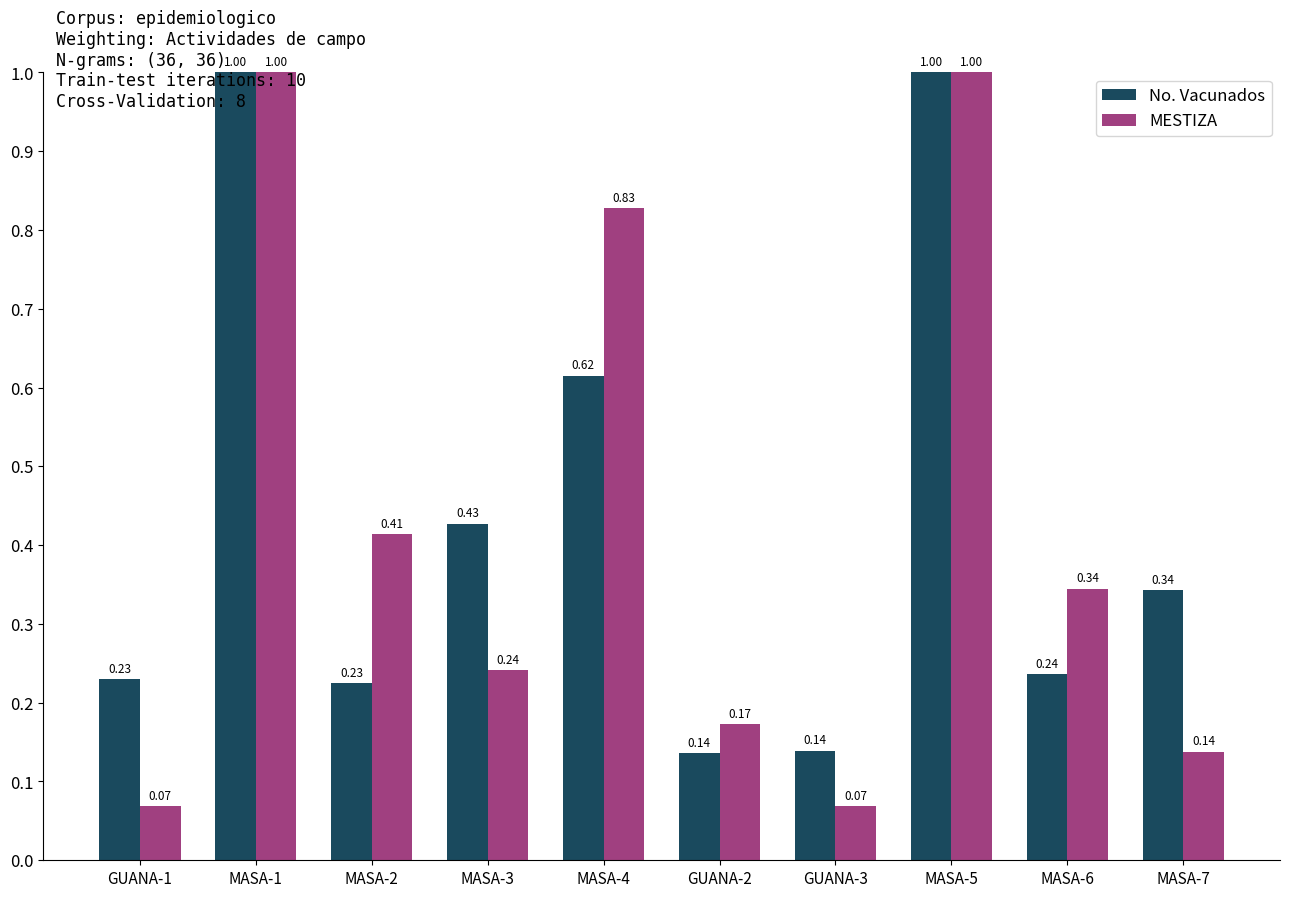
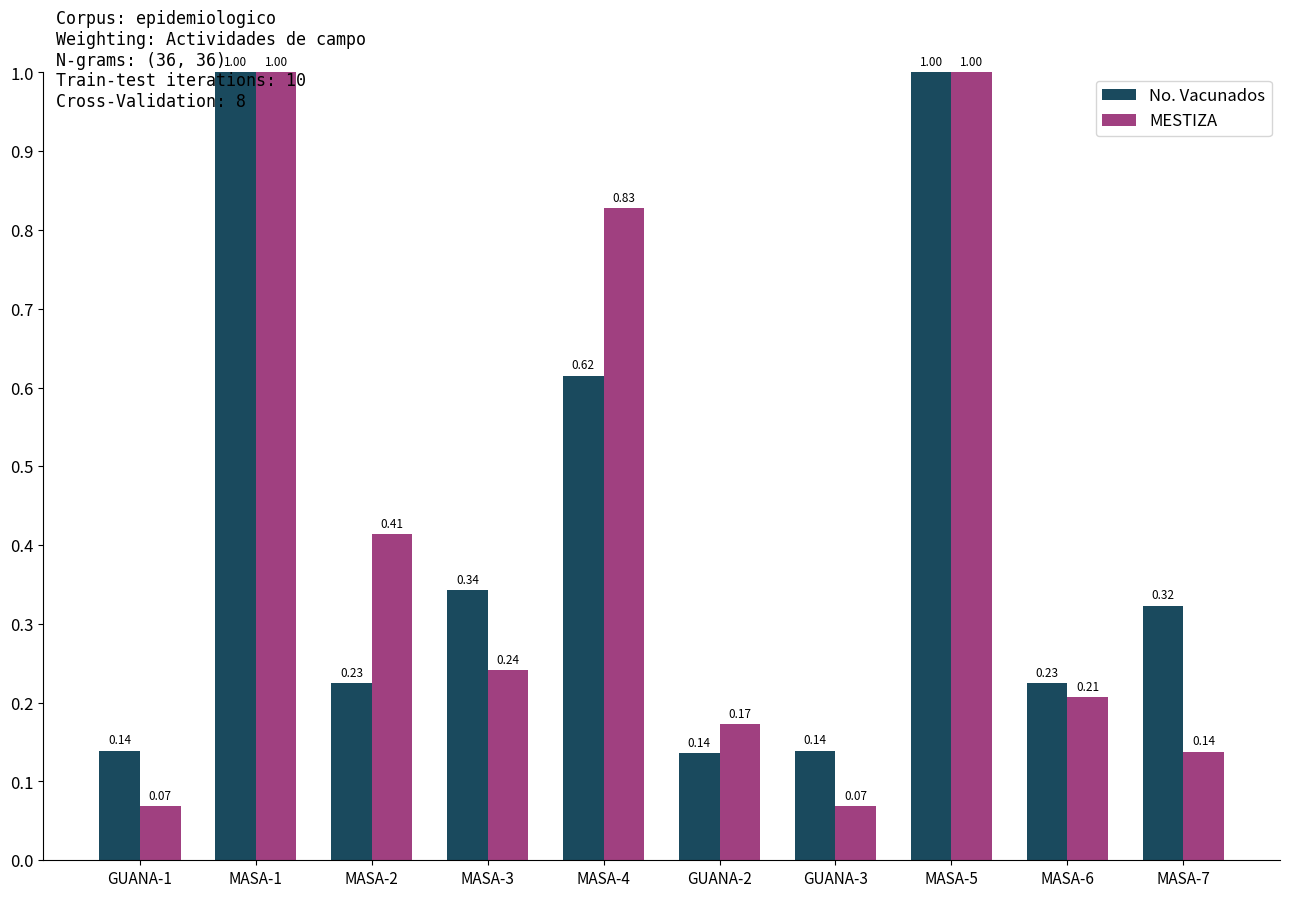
No. Vacunados, GUANA-1: 0.23 -> 0.14
No. Vacunados, MASA-3: 0.43 -> 0.34
No. Vacunados, MASA-6: 0.24 -> 0.23
MESTIZA, MASA-6: 0.34 -> 0.21
No. Vacunados, MASA-7: 0.34 -> 0.32
